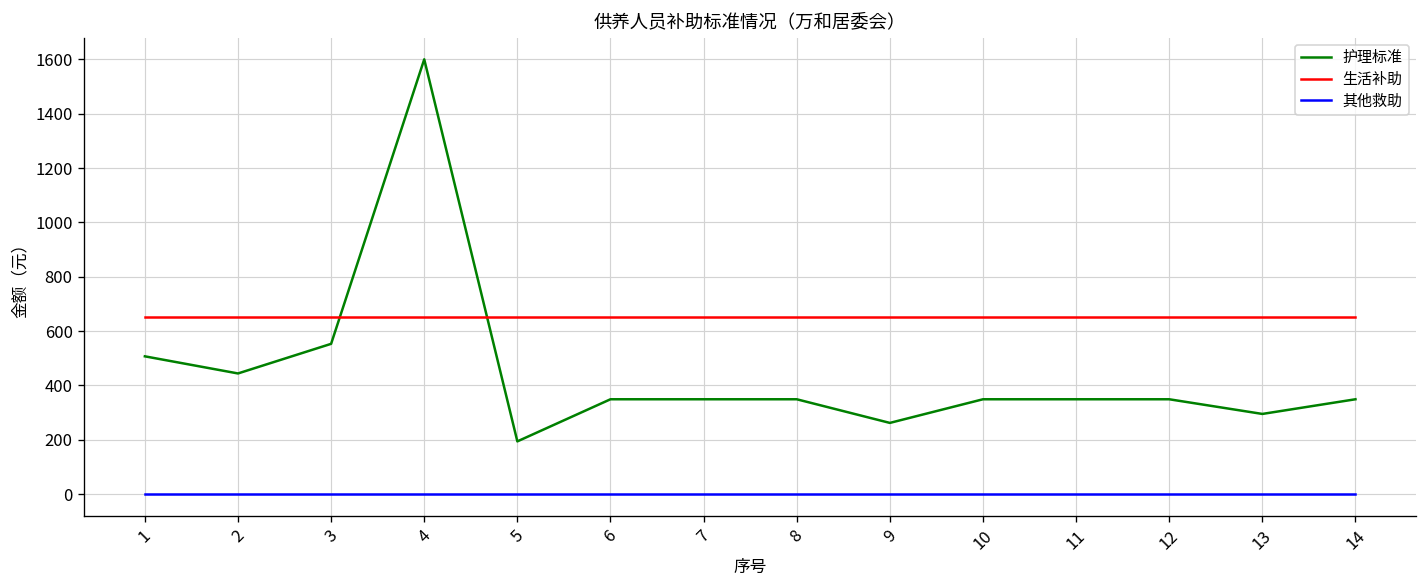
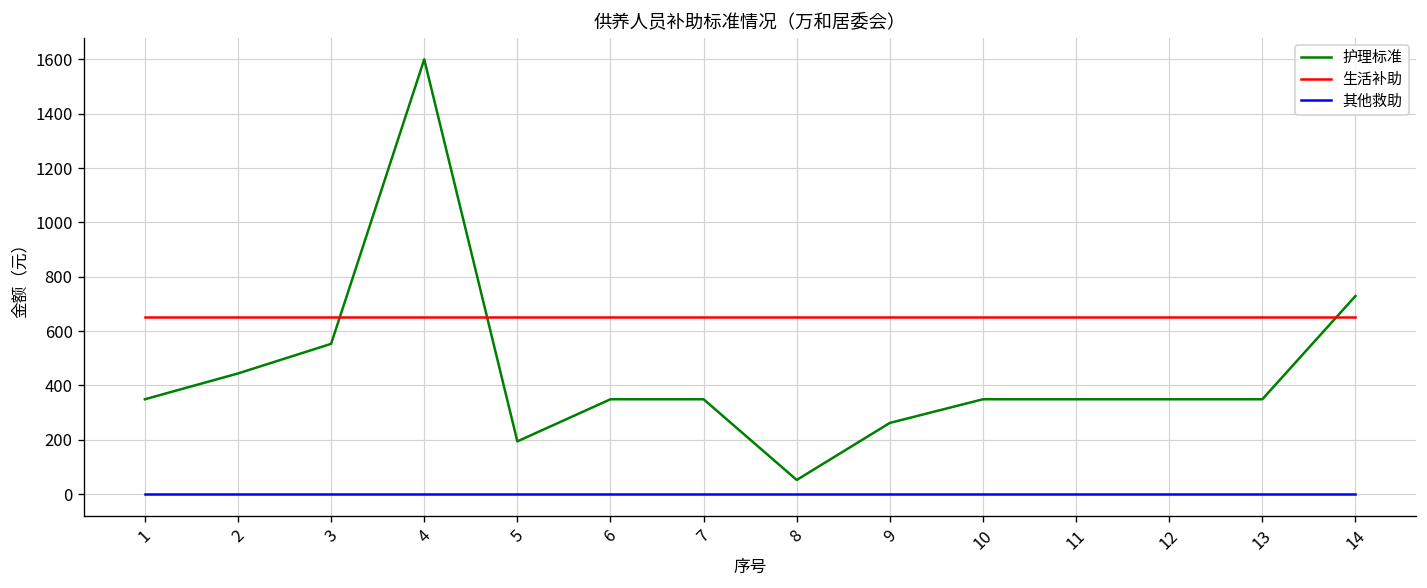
护理标准, 1: 510 -> 350
护理标准, 8: 350 -> 50
护理标准, 13: 300 -> 350
护理标准, 14: 350 -> 730
